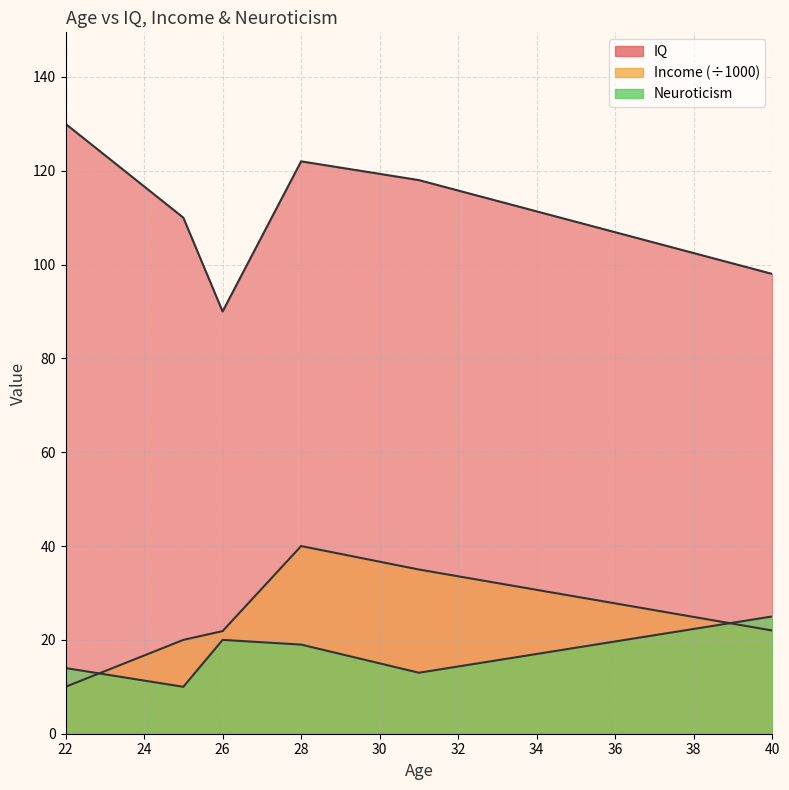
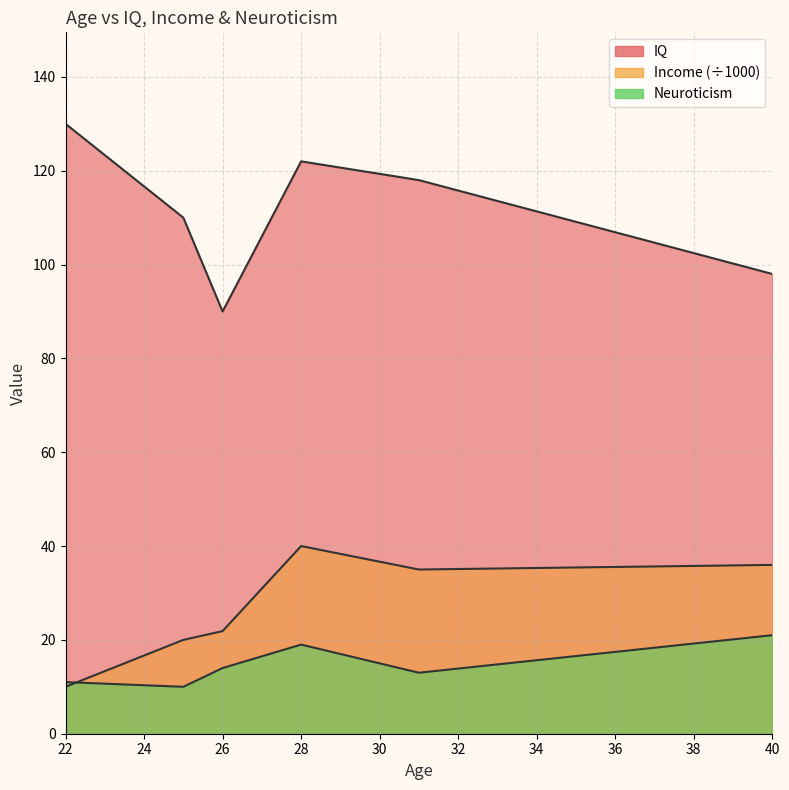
Neuroticism, 22: 14 -> 11
Neuroticism, 26: 20 -> 14
Income (÷1000), 40: 22 -> 36
Neuroticism, 40: 25 -> 21
